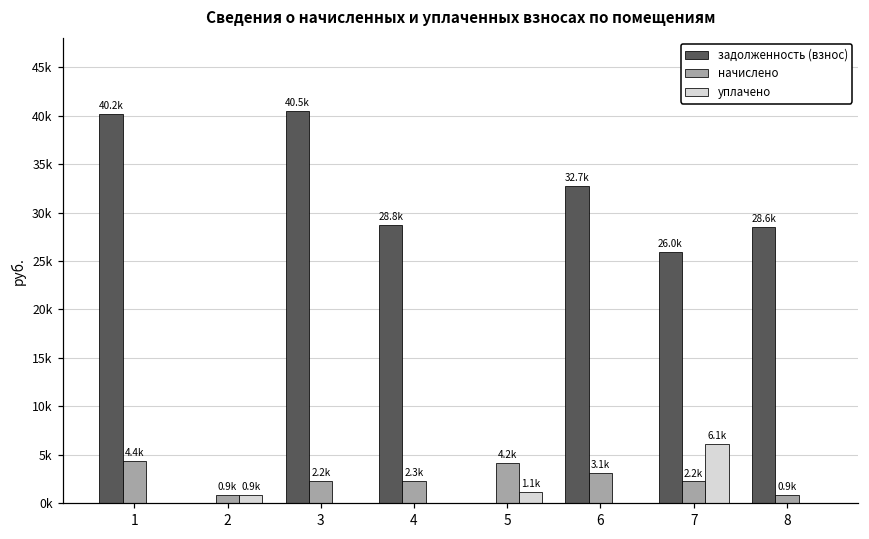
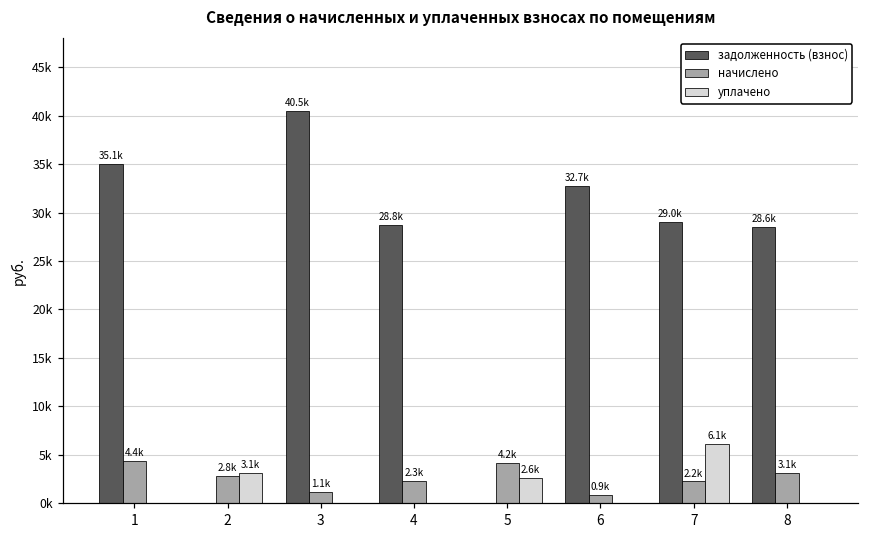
задолженность (взнос), 1: 40.2k -> 35.1k
начислено, 2: 0.9k -> 2.8k
уплачено, 2: 0.9k -> 3.1k
начислено, 3: 2.2k -> 1.1k
уплачено, 5: 1.1k -> 2.6k
начислено, 6: 3.1k -> 0.9k
задолженность (взнос), 7: 26.0k -> 29.0k
начислено, 8: 0.9k -> 3.1k
